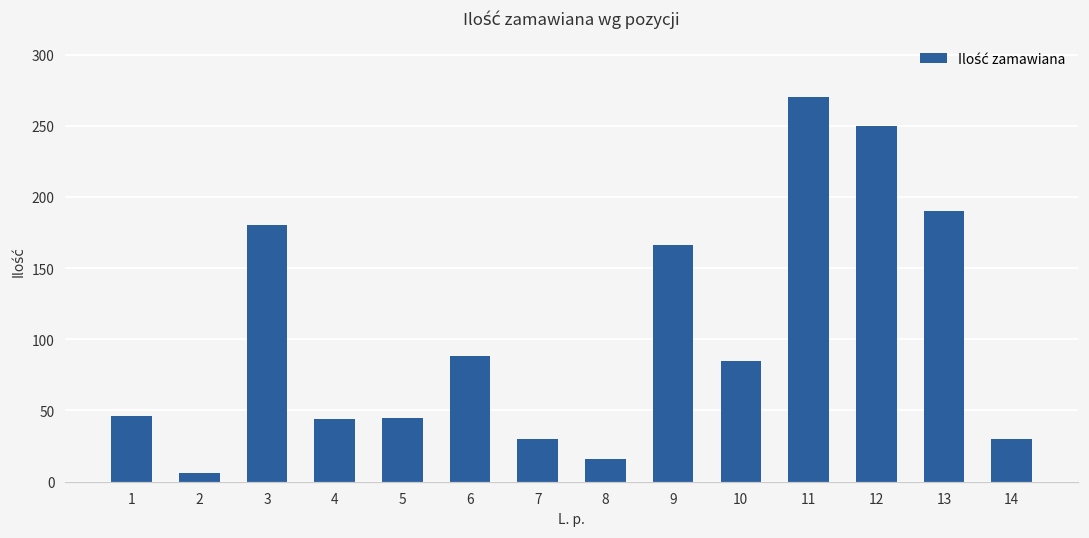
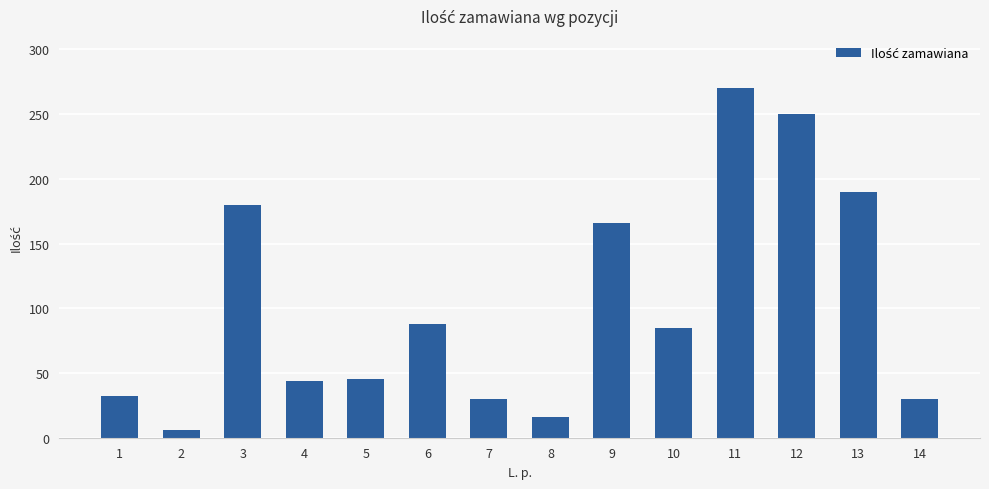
1: 46 -> 32
